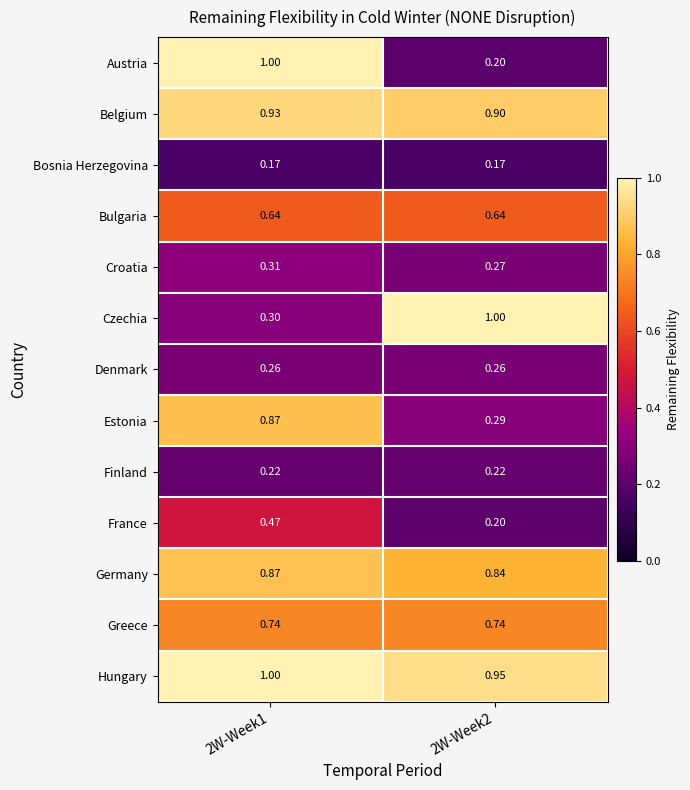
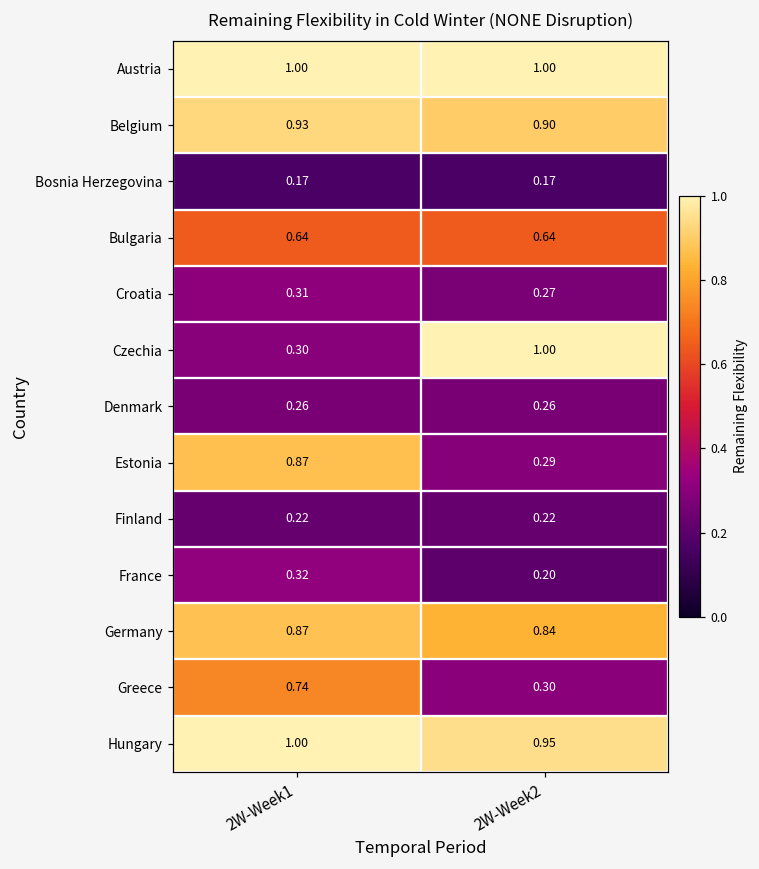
Austria, 2W-Week2: 0.20 -> 1.00
France, 2W-Week1: 0.47 -> 0.32
Greece, 2W-Week2: 0.74 -> 0.30
